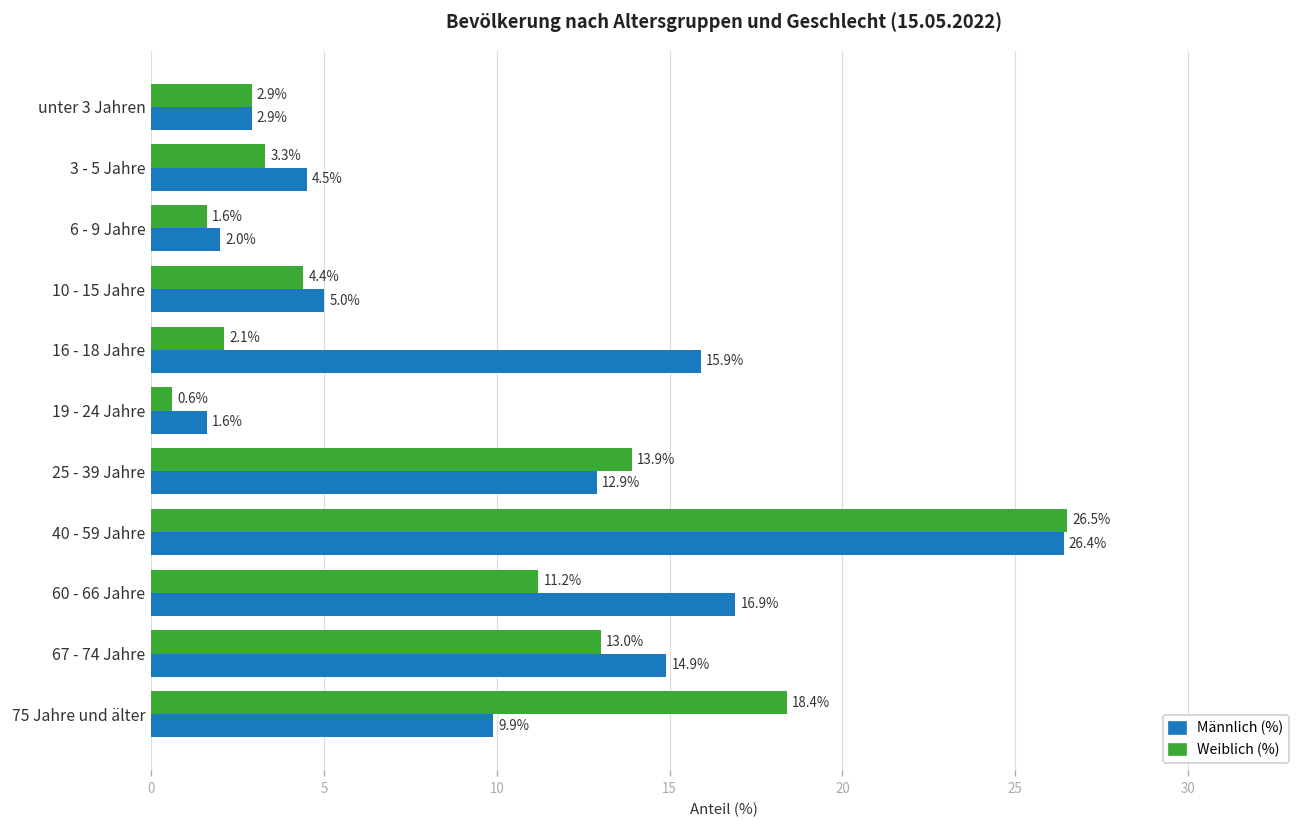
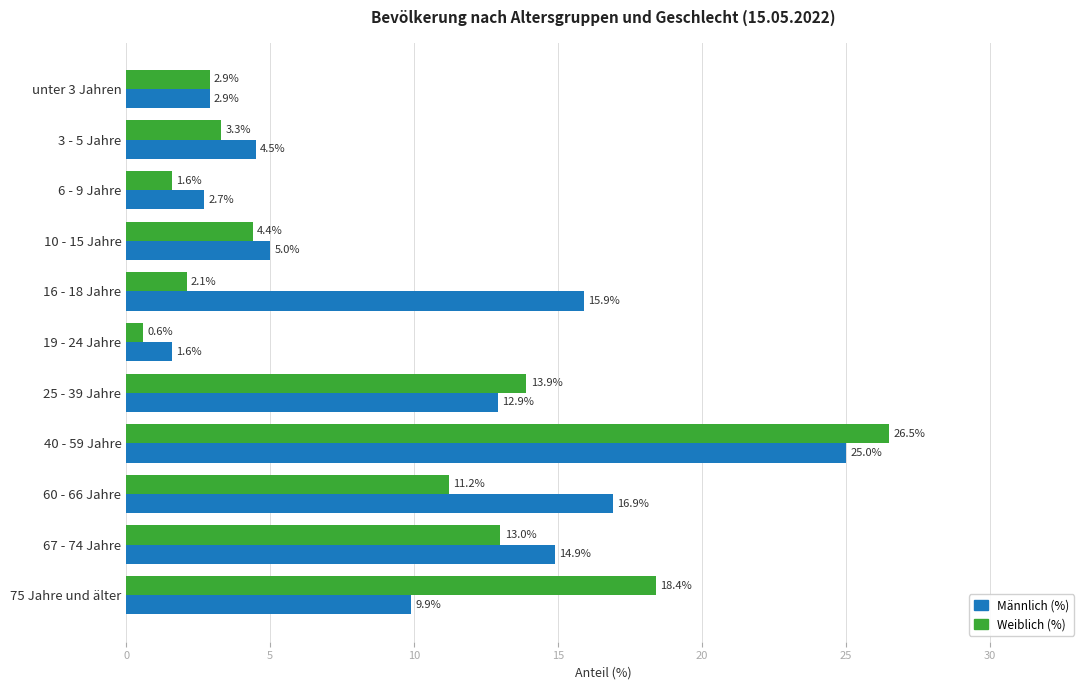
Männlich (%), 6 - 9 Jahre: 2.0% -> 2.7%
Männlich (%), 40 - 59 Jahre: 26.4% -> 25.0%
